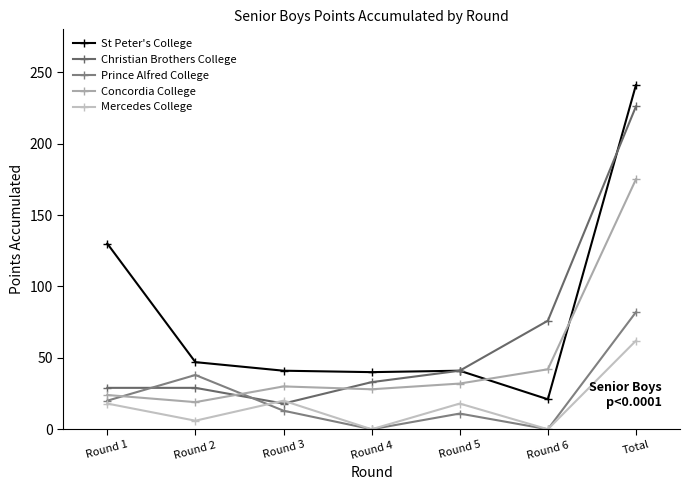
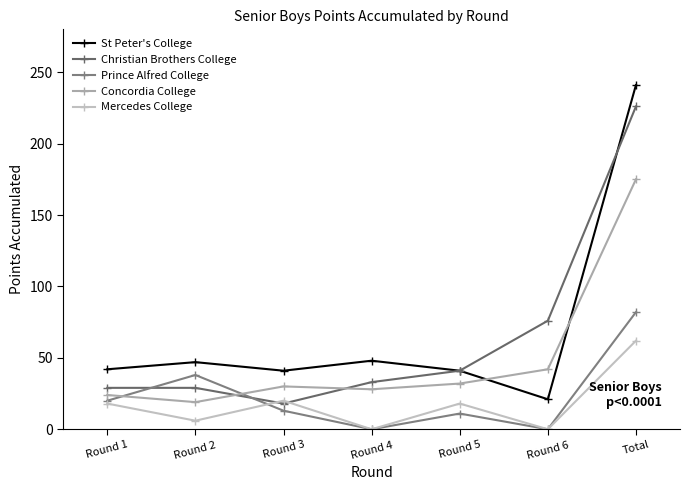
St Peter's College, Round 1: 130 -> 42
St Peter's College, Round 4: 40 -> 48
